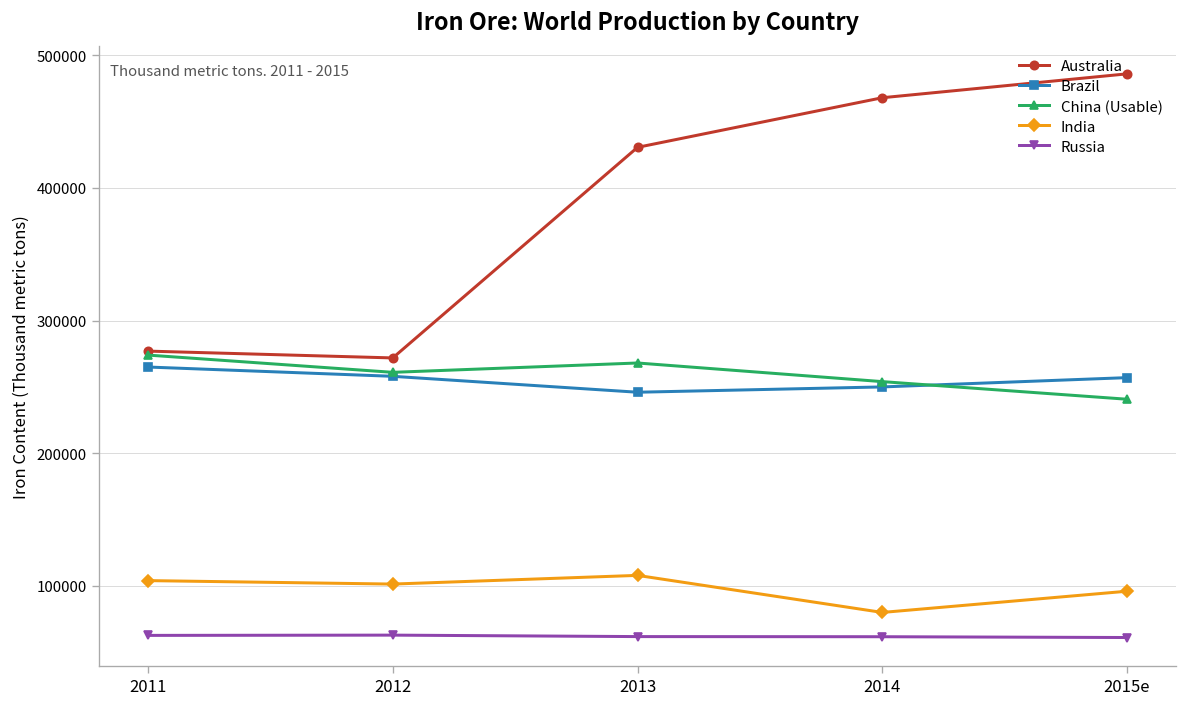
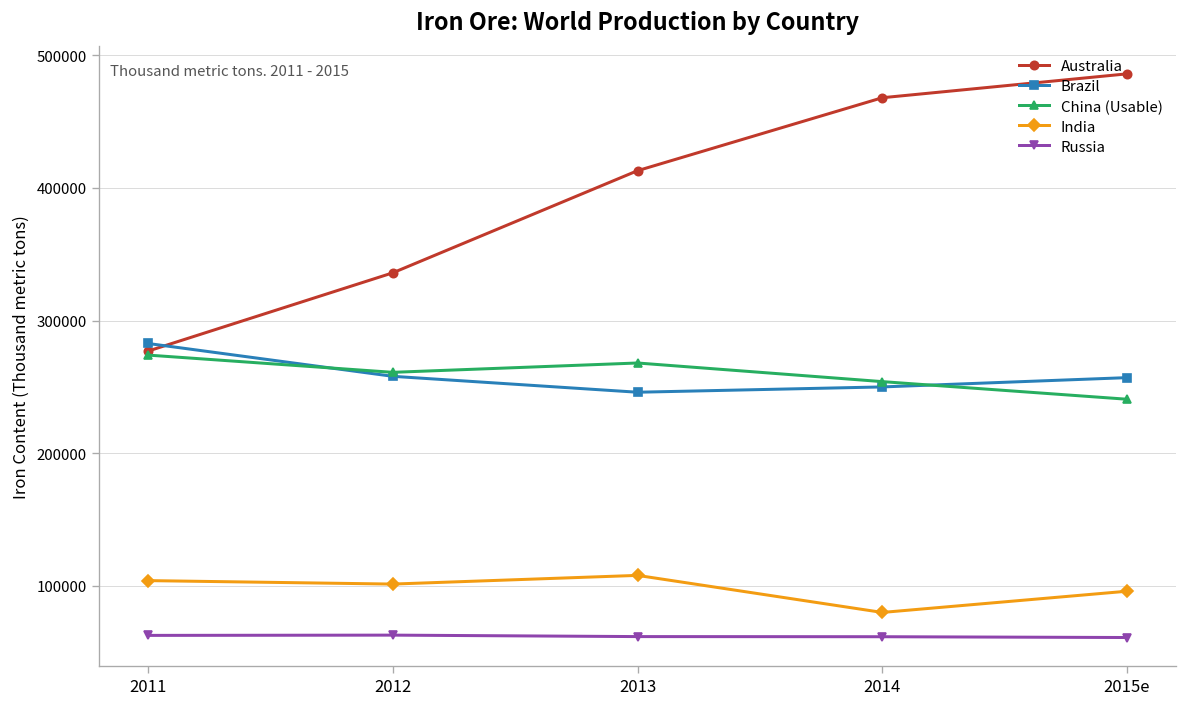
Brazil, 2011: 265000 -> 283000
Australia, 2012: 272000 -> 336000
Australia, 2013: 431000 -> 413000
